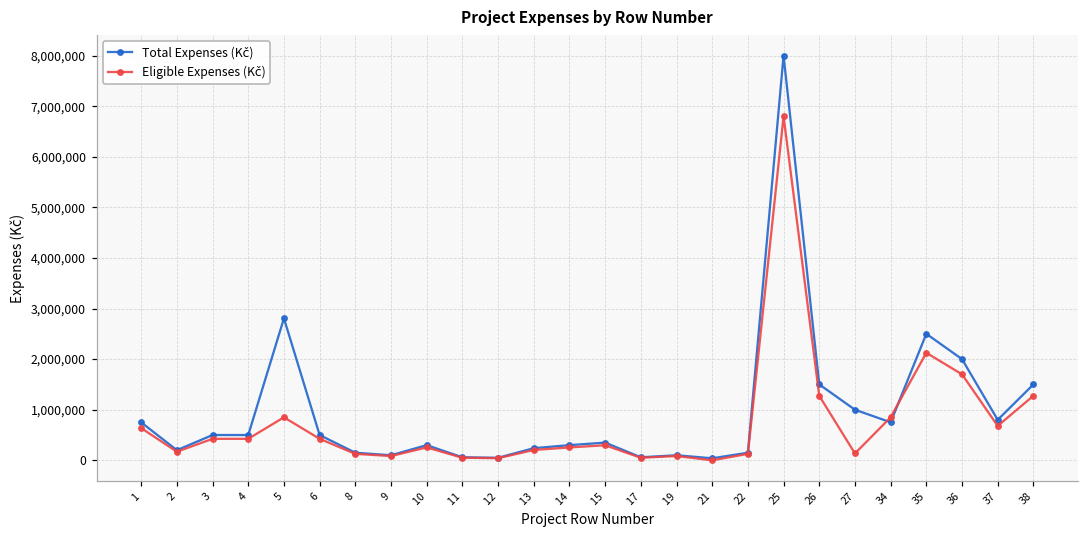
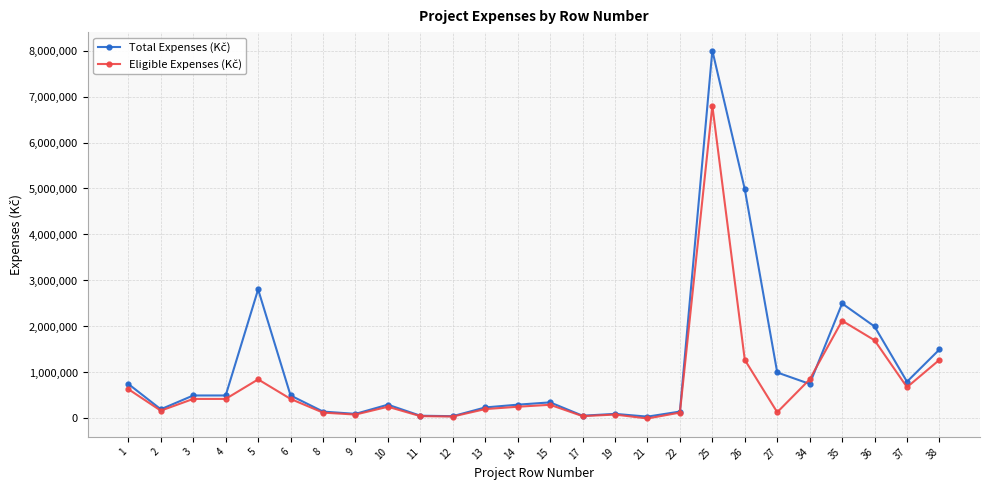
Total Expenses (Kč), 26: 1,500,000 -> 5,000,000
